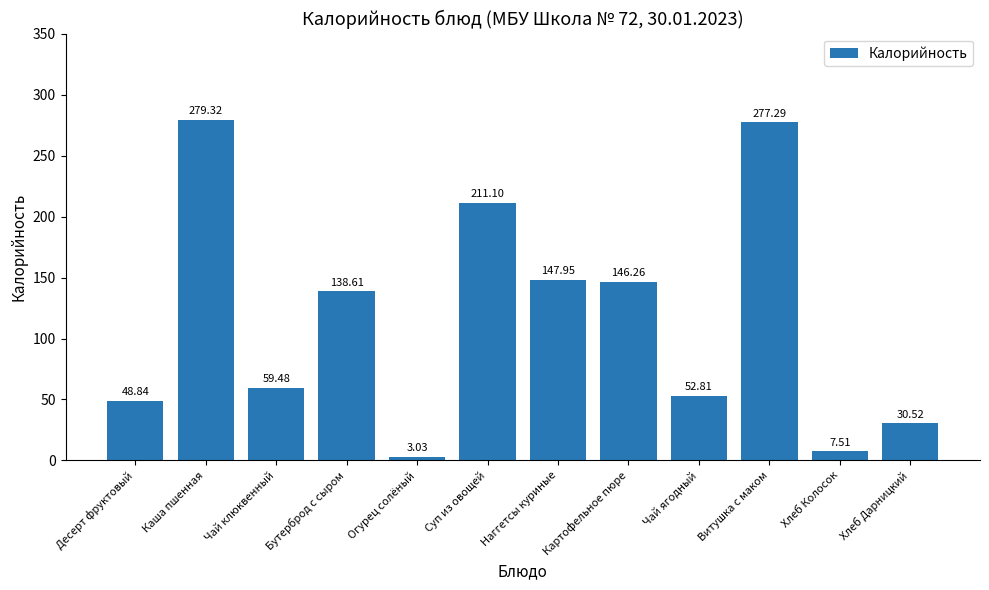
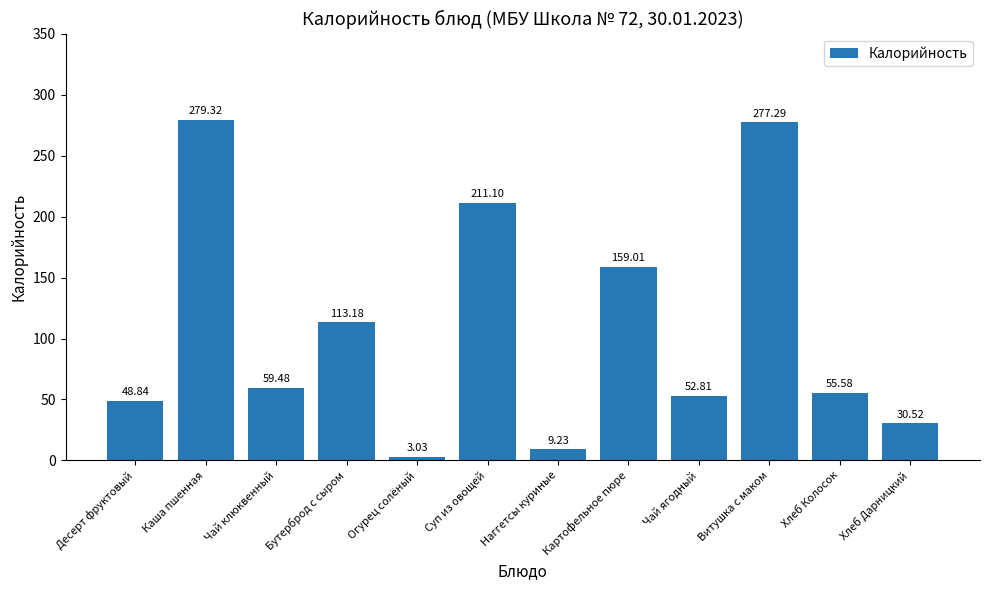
Бутерброд с сыром: 138.61 -> 113.18
Наггетсы куриные: 147.95 -> 9.23
Картофельное пюре: 146.26 -> 159.01
Хлеб Колосок: 7.51 -> 55.58
